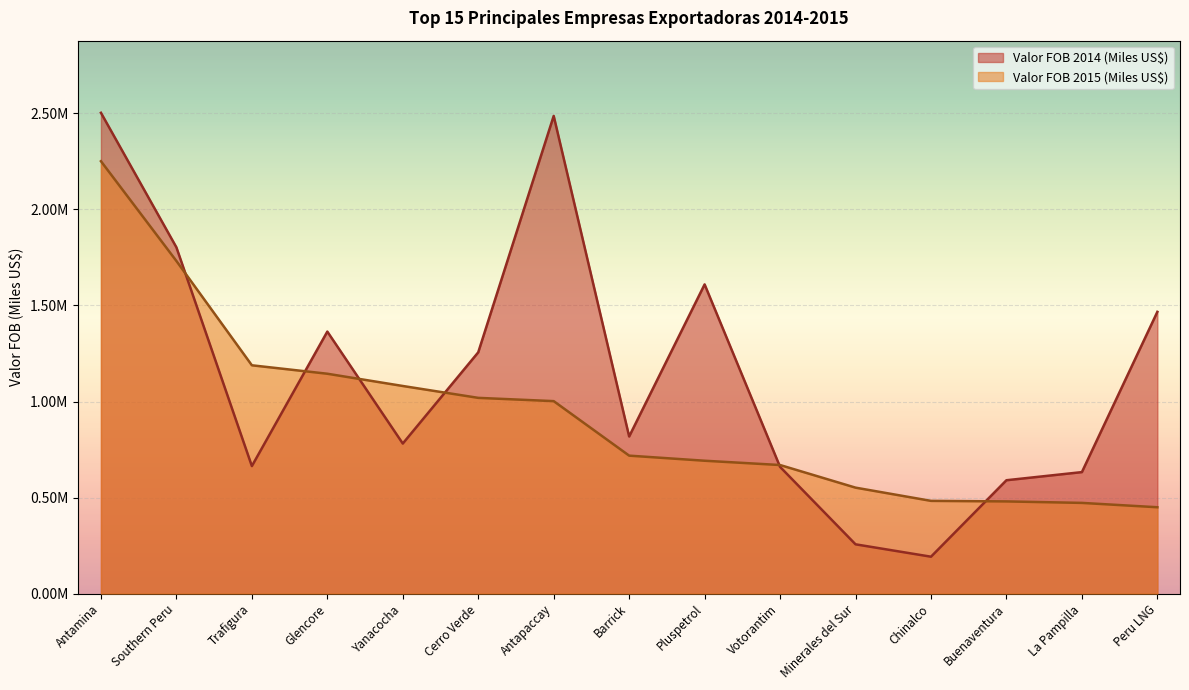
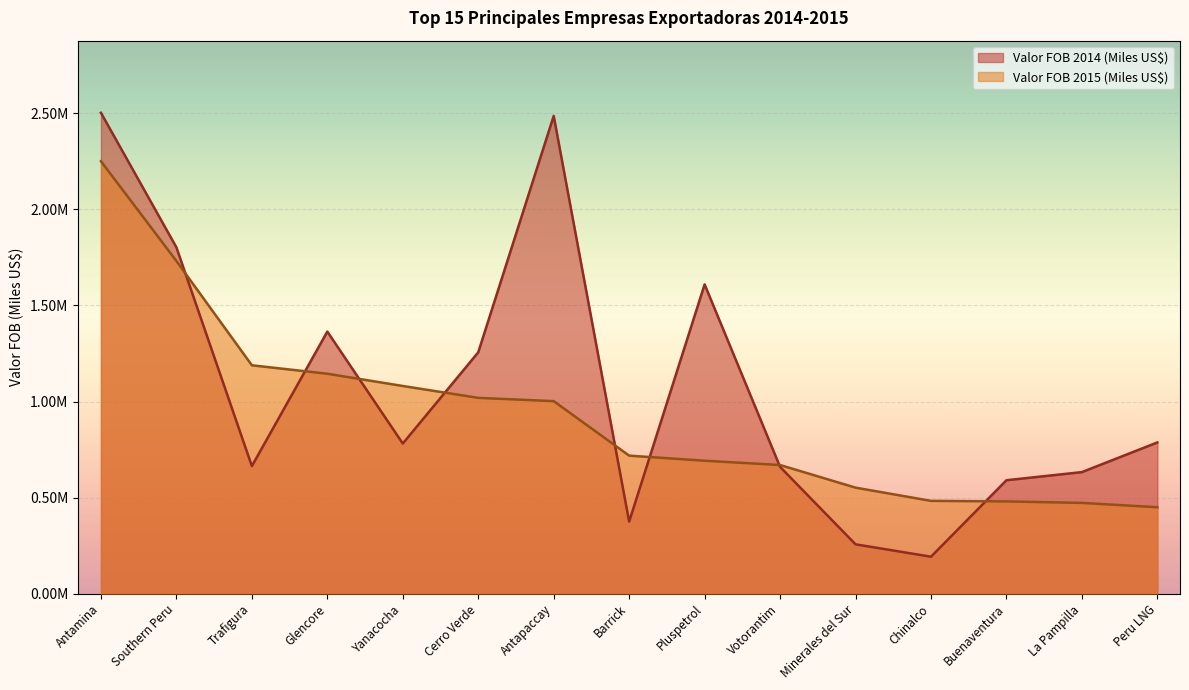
Valor FOB 2014 (Miles US$), Barrick: 820000 -> 370000
Valor FOB 2014 (Miles US$), Peru LNG: 1470000 -> 790000
